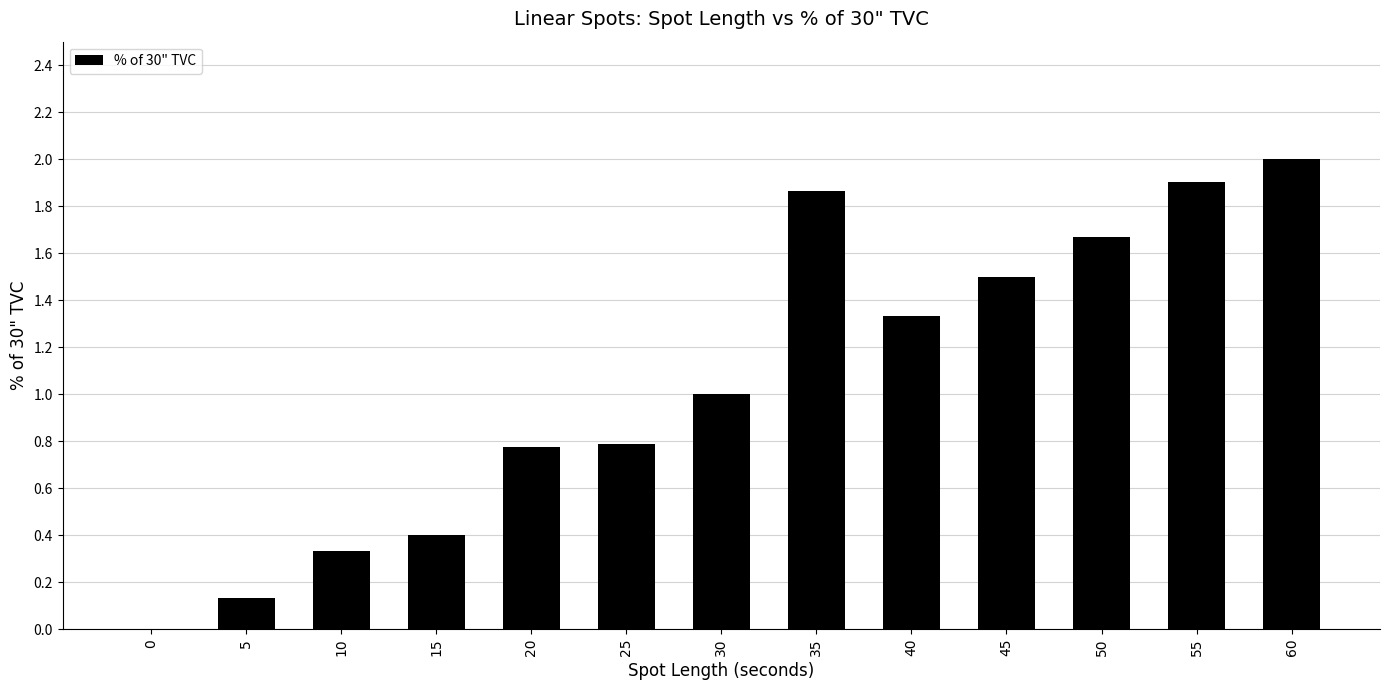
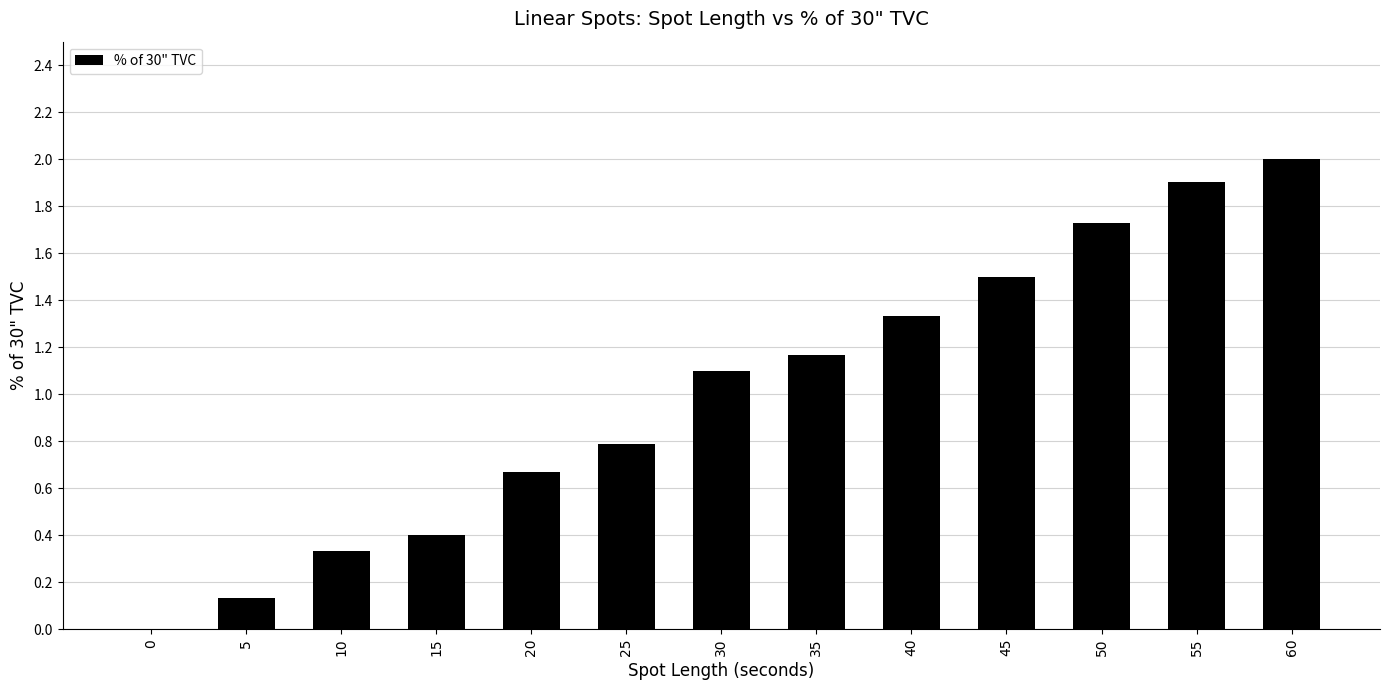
20: 0.77 -> 0.67
30: 1.0 -> 1.1
35: 1.86 -> 1.17
50: 1.67 -> 1.73
